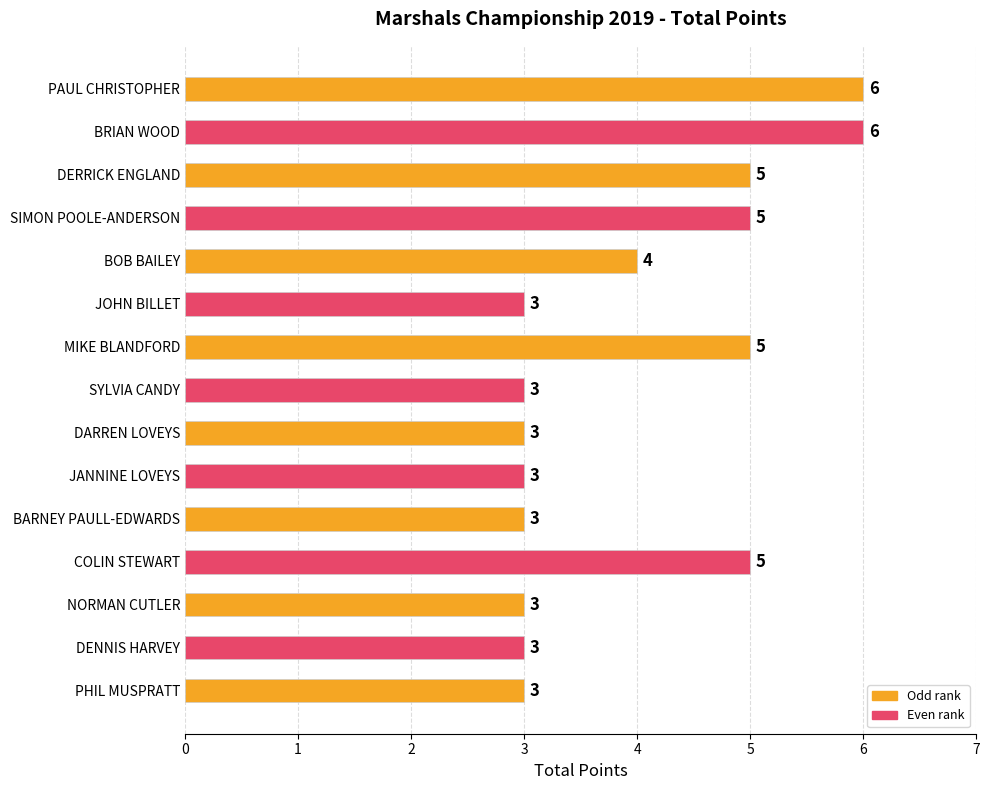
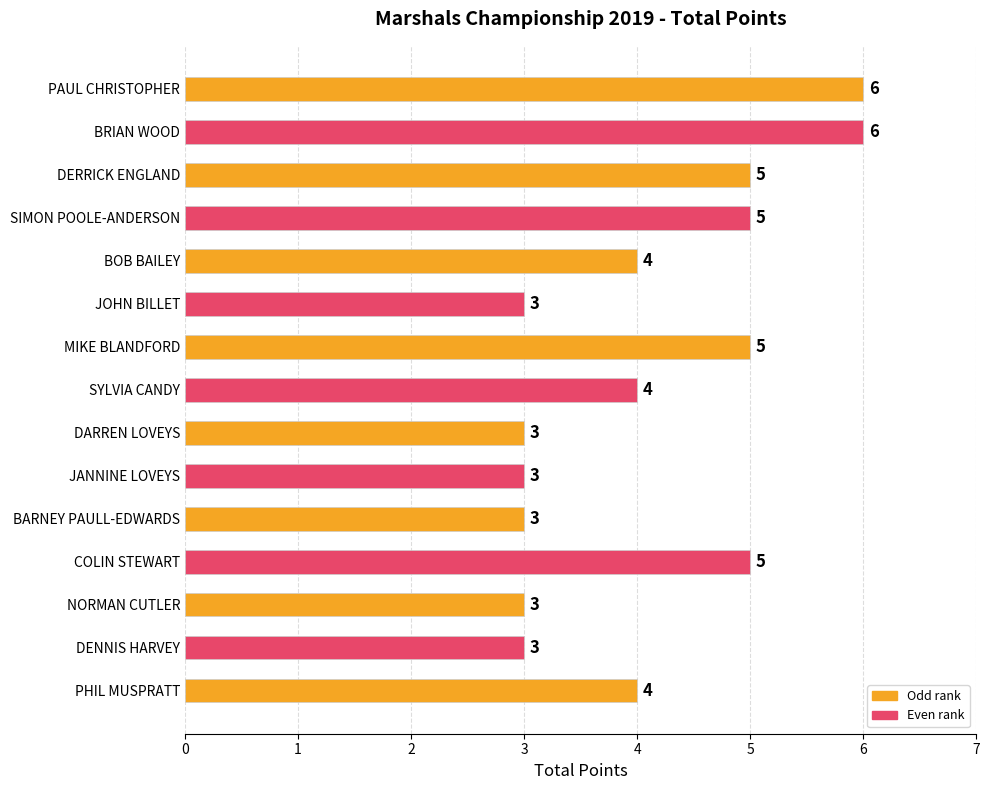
SYLVIA CANDY: 3 -> 4
PHIL MUSPRATT: 3 -> 4
